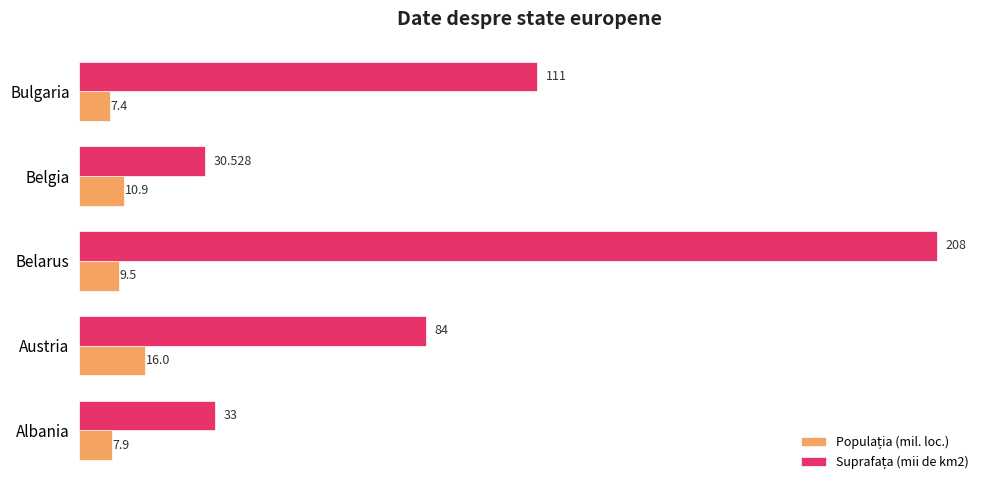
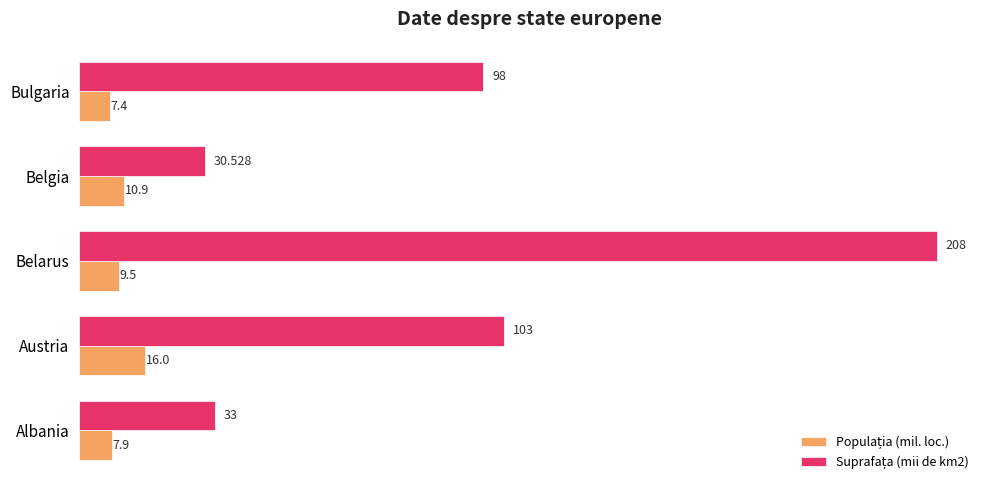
Suprafața (mii de km2), Bulgaria: 111 -> 98
Suprafața (mii de km2), Austria: 84 -> 103
